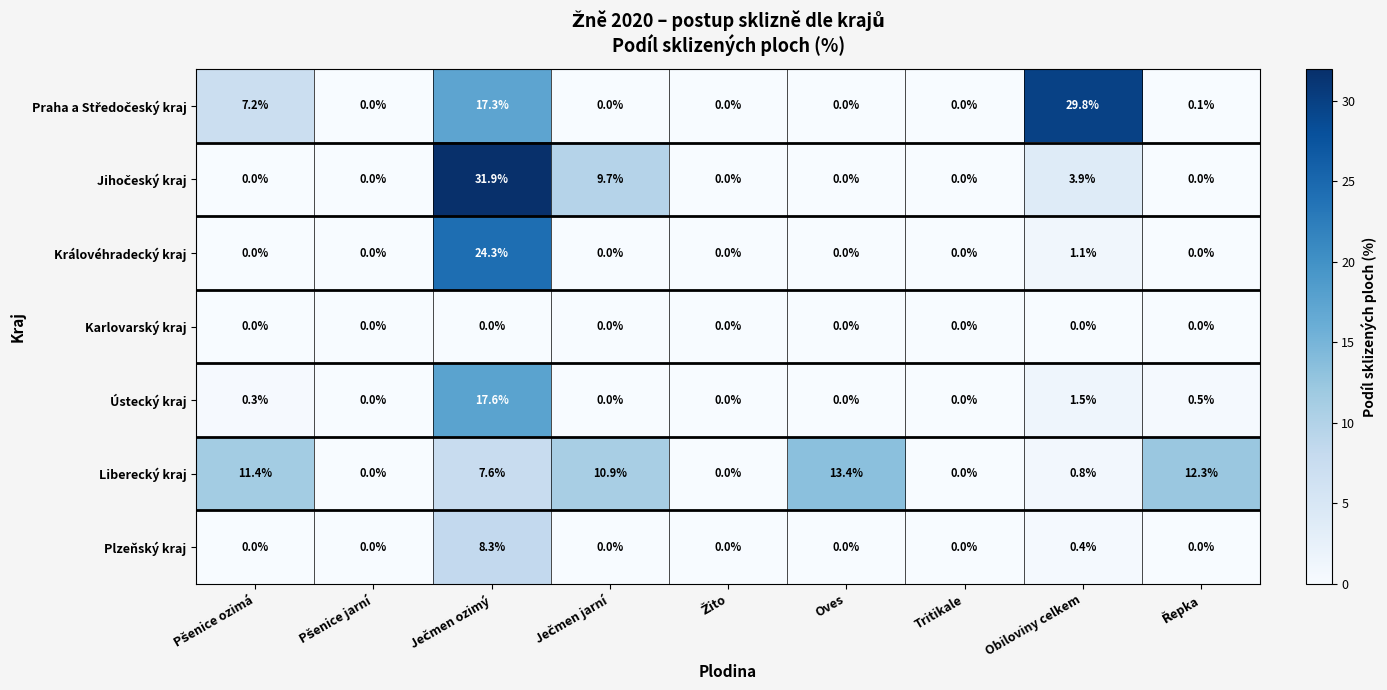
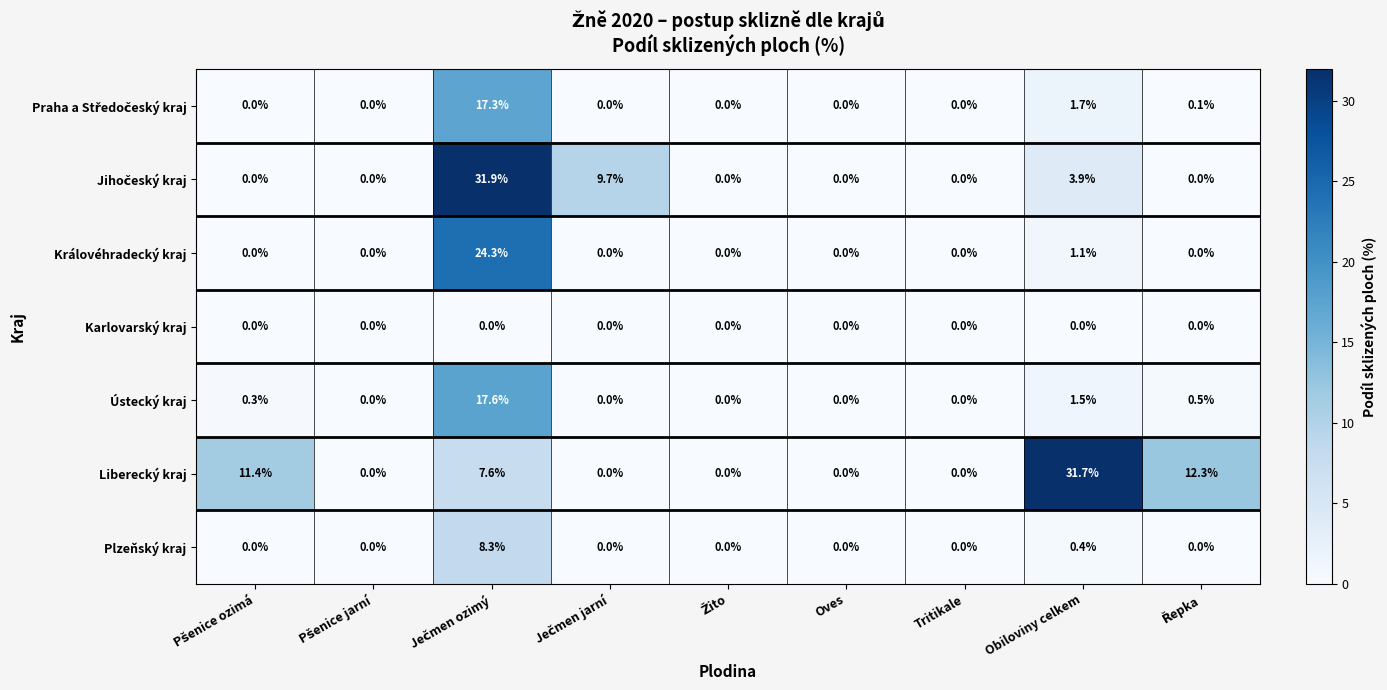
Praha a Středočeský kraj, Pšenice ozimá: 7.2% -> 0.0%
Praha a Středočeský kraj, Obiloviny celkem: 29.8% -> 1.7%
Liberecký kraj, Ječmen jarní: 10.9% -> 0.0%
Liberecký kraj, Oves: 13.4% -> 0.0%
Liberecký kraj, Obiloviny celkem: 0.8% -> 31.7%
